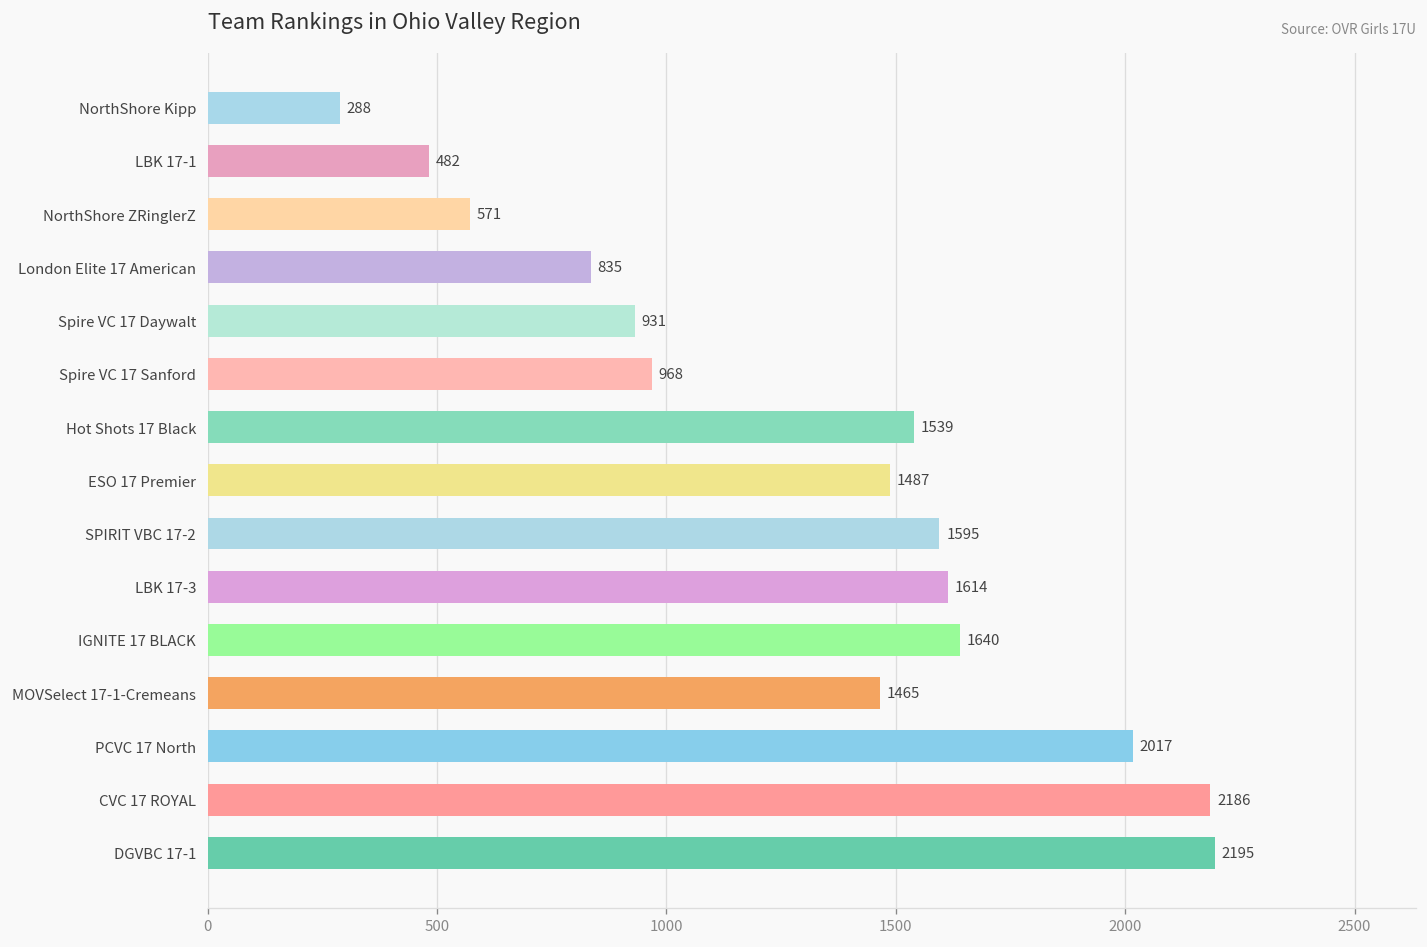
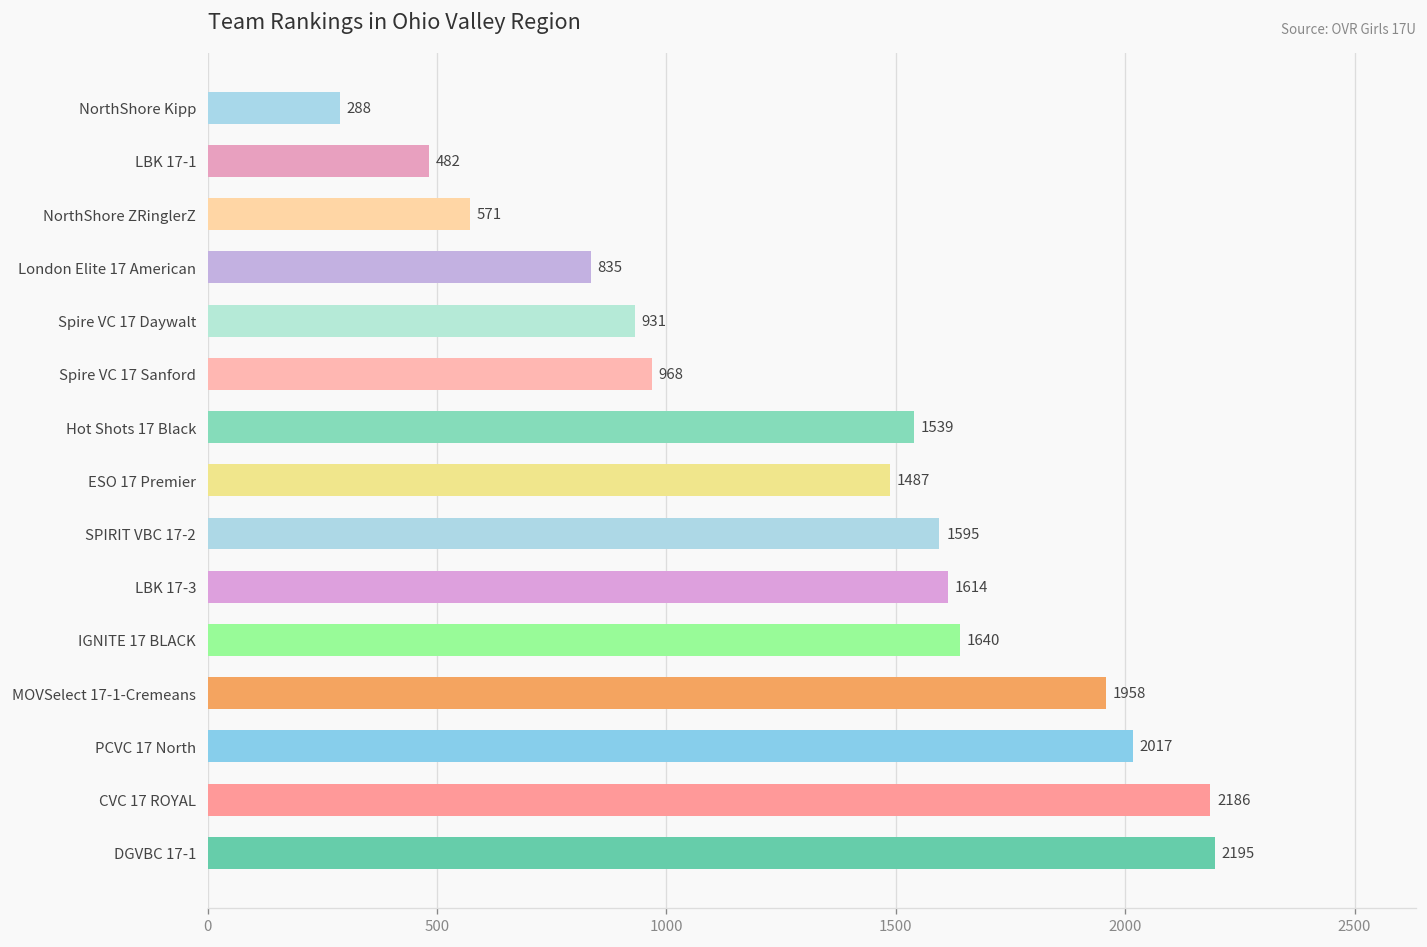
MOVSelect 17-1-Cremeans: 1465 -> 1958
